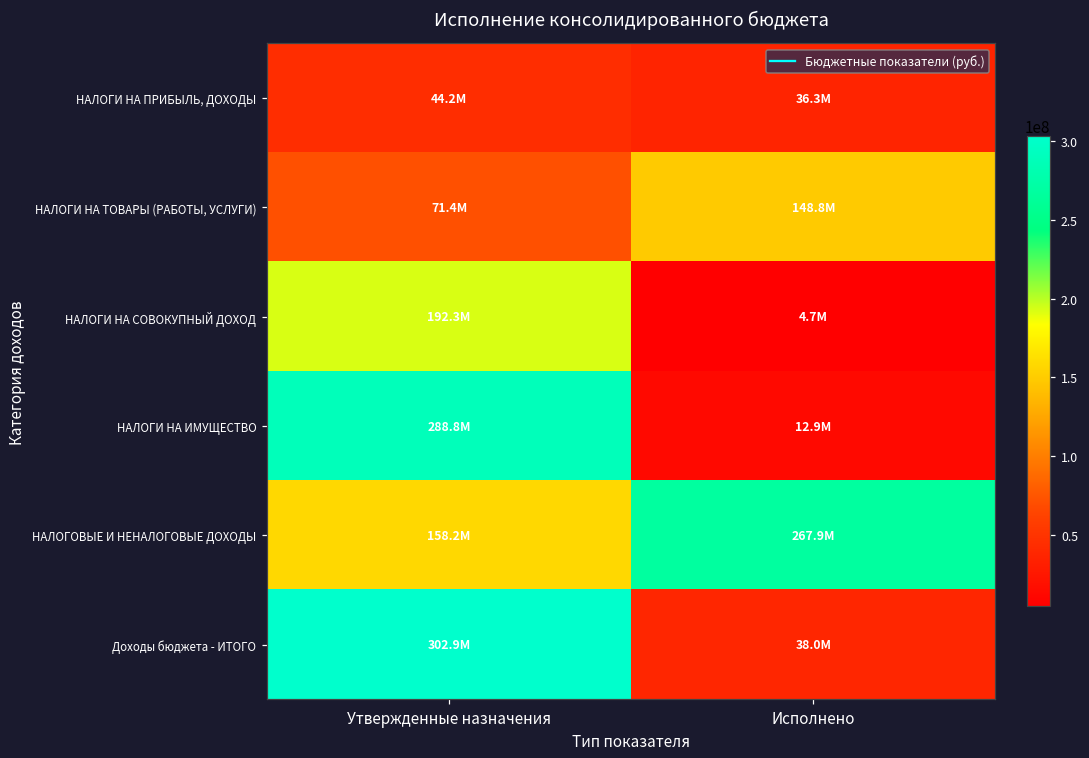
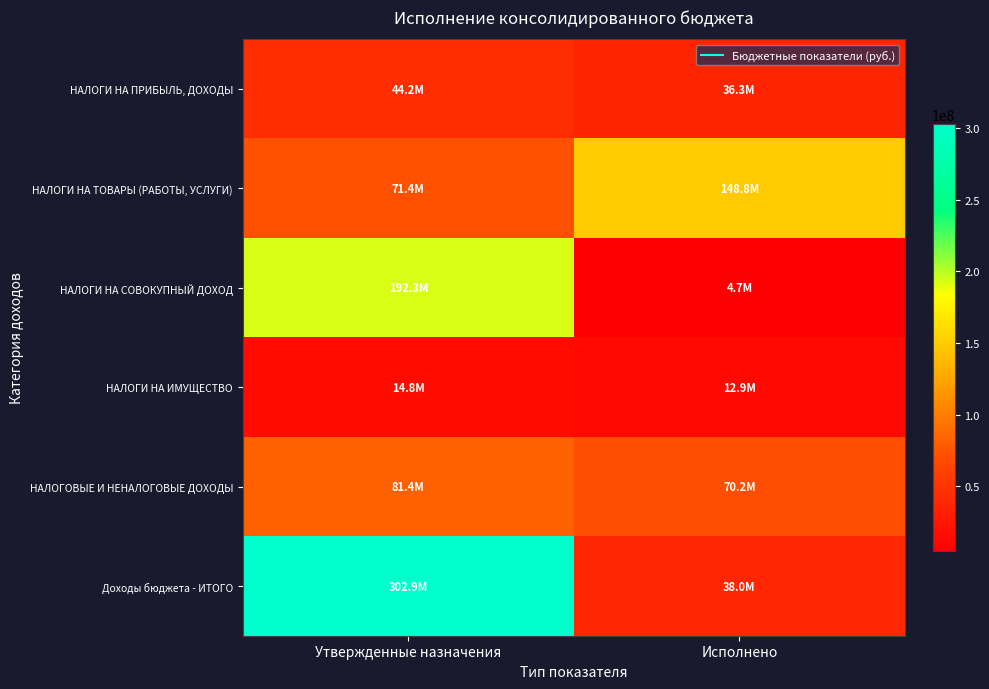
НАЛОГИ НА ИМУЩЕСТВО, Утвержденные назначения: 288.8M -> 14.8M
НАЛОГОВЫЕ И НЕНАЛОГОВЫЕ ДОХОДЫ, Утвержденные назначения: 158.2M -> 81.4M
НАЛОГОВЫЕ И НЕНАЛОГОВЫЕ ДОХОДЫ, Исполнено: 267.9M -> 70.2M
